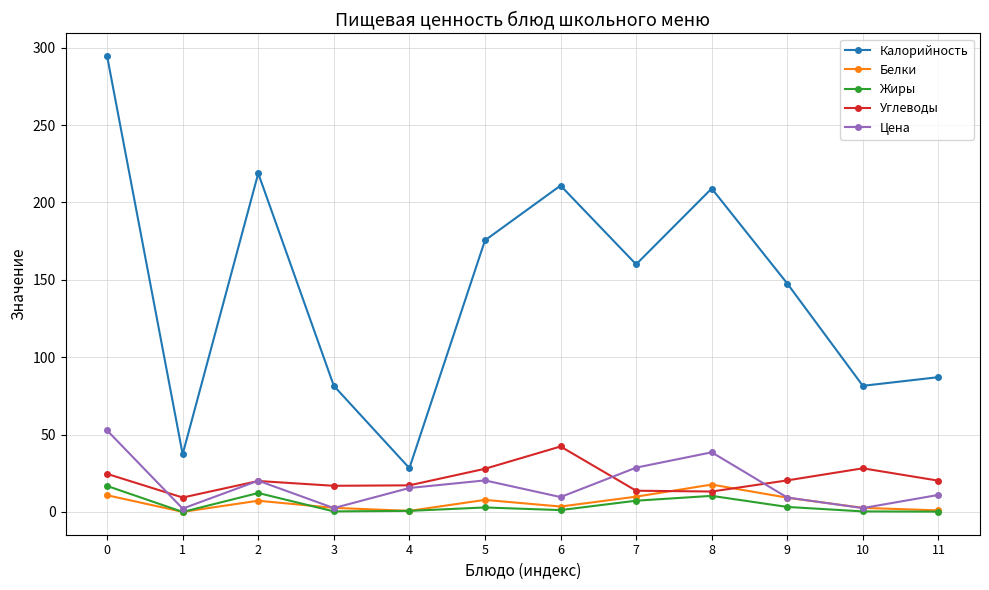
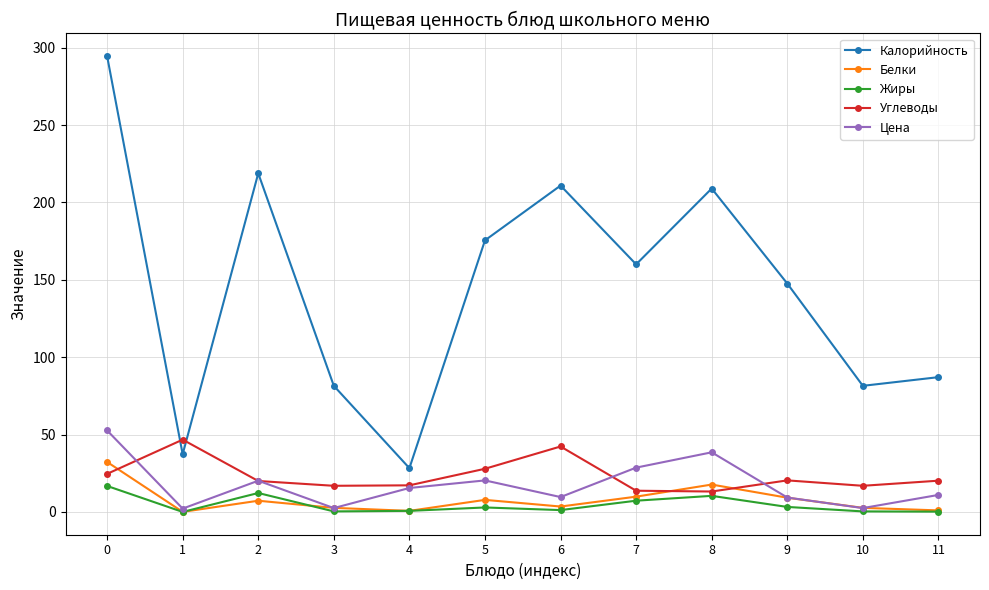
Белки, 0: 11 -> 32
Углеводы, 1: 9 -> 47
Углеводы, 10: 28 -> 17
